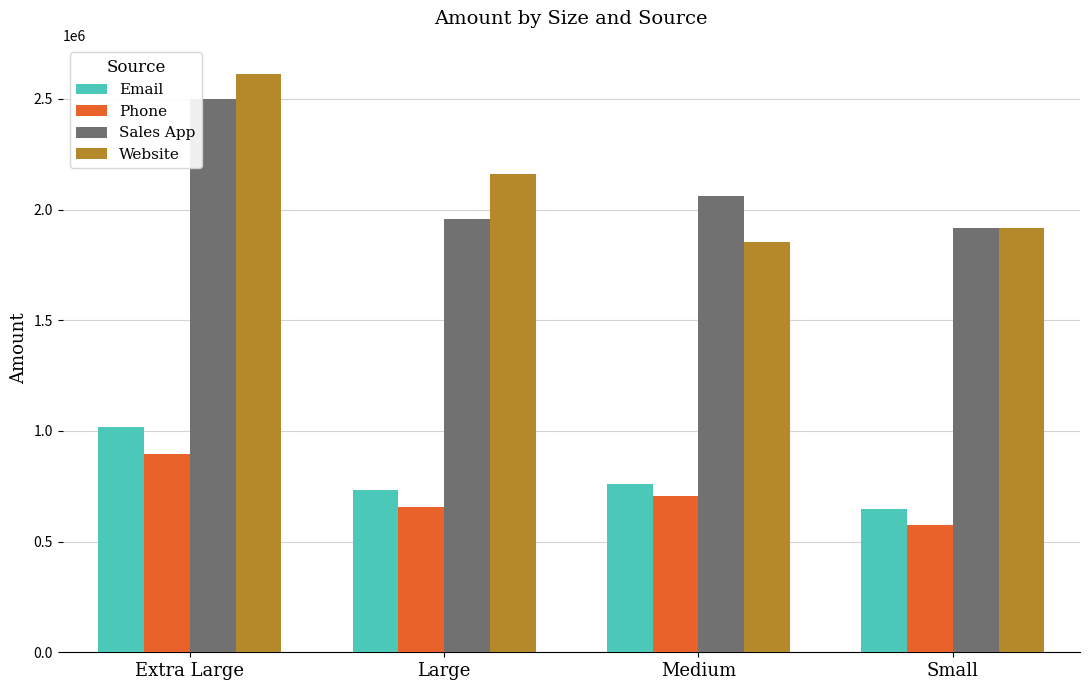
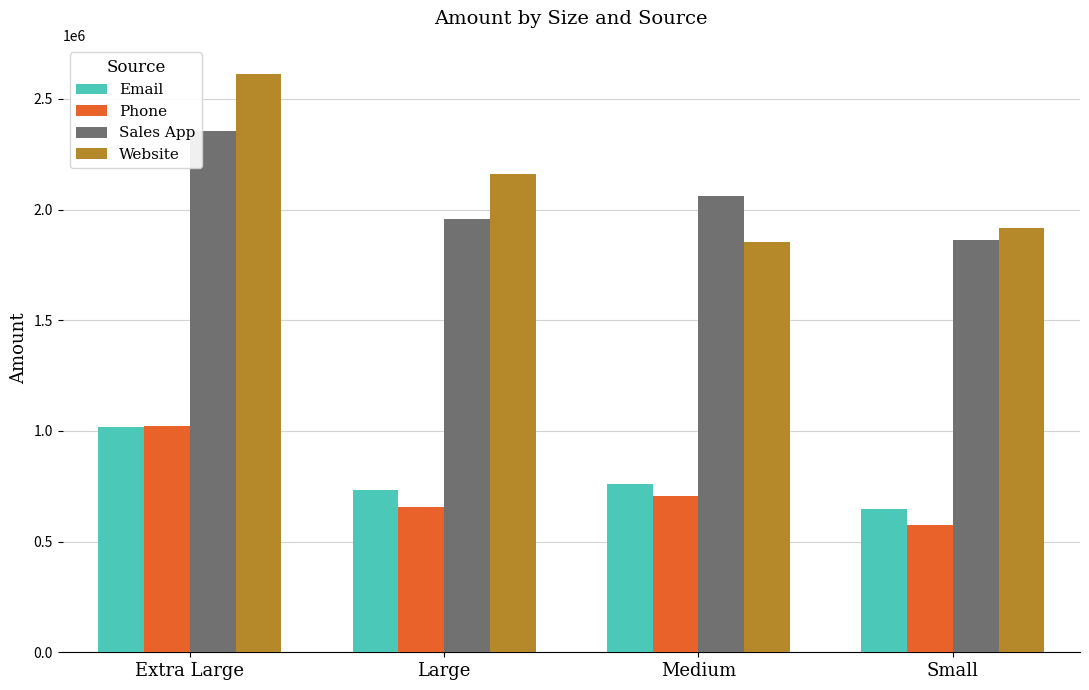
Phone, Extra Large: 900000 -> 1020000
Sales App, Extra Large: 2500000 -> 2360000
Sales App, Small: 1920000 -> 1860000
